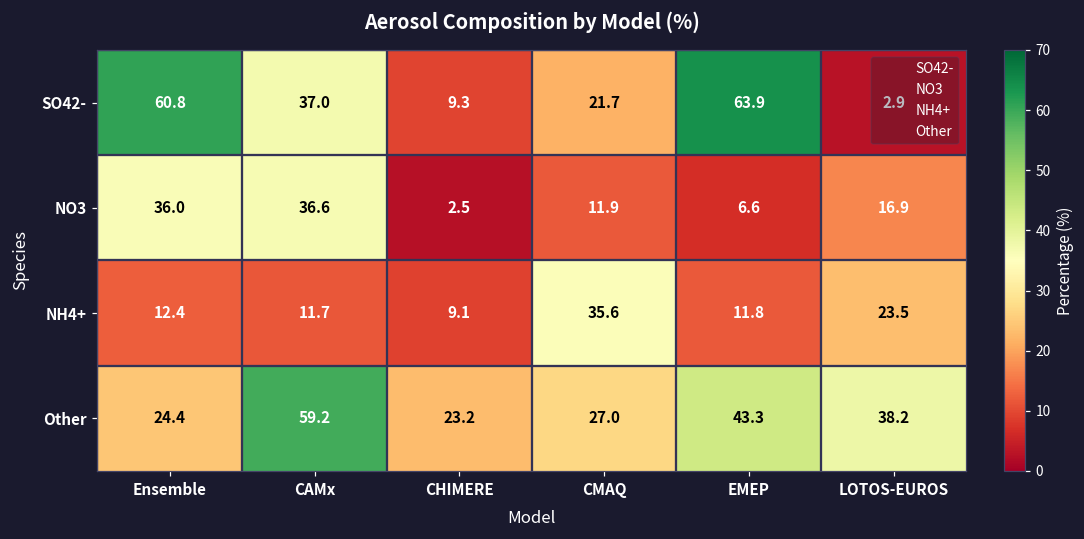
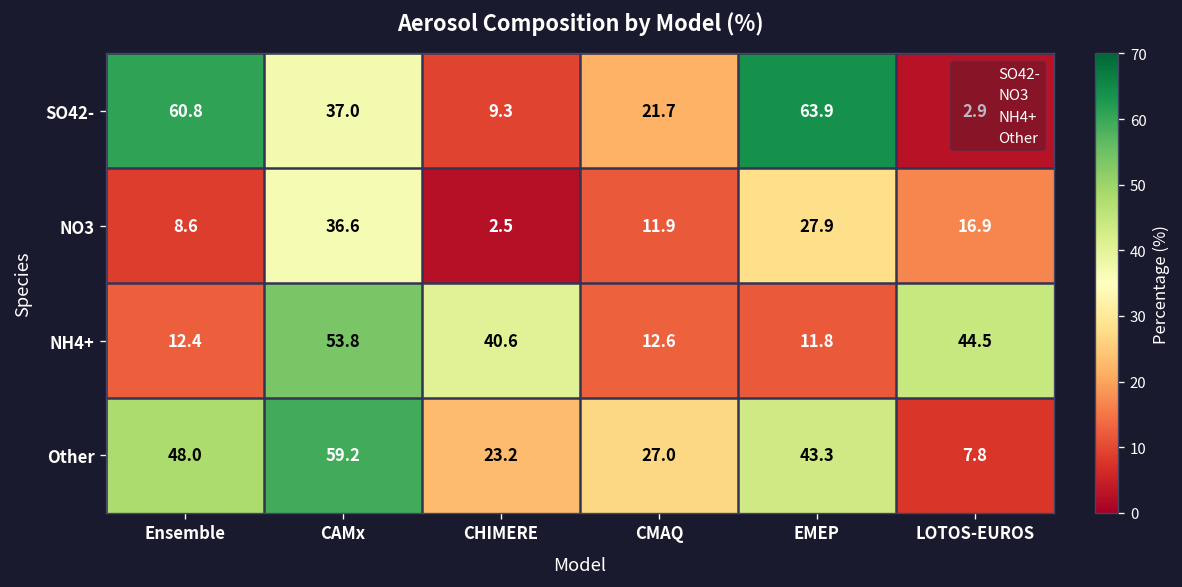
NO3, Ensemble: 36.0 -> 8.6
NO3, EMEP: 6.6 -> 27.9
NH4+, CAMx: 11.7 -> 53.8
NH4+, CHIMERE: 9.1 -> 40.6
NH4+, CMAQ: 35.6 -> 12.6
NH4+, LOTOS-EUROS: 23.5 -> 44.5
Other, Ensemble: 24.4 -> 48.0
Other, LOTOS-EUROS: 38.2 -> 7.8
